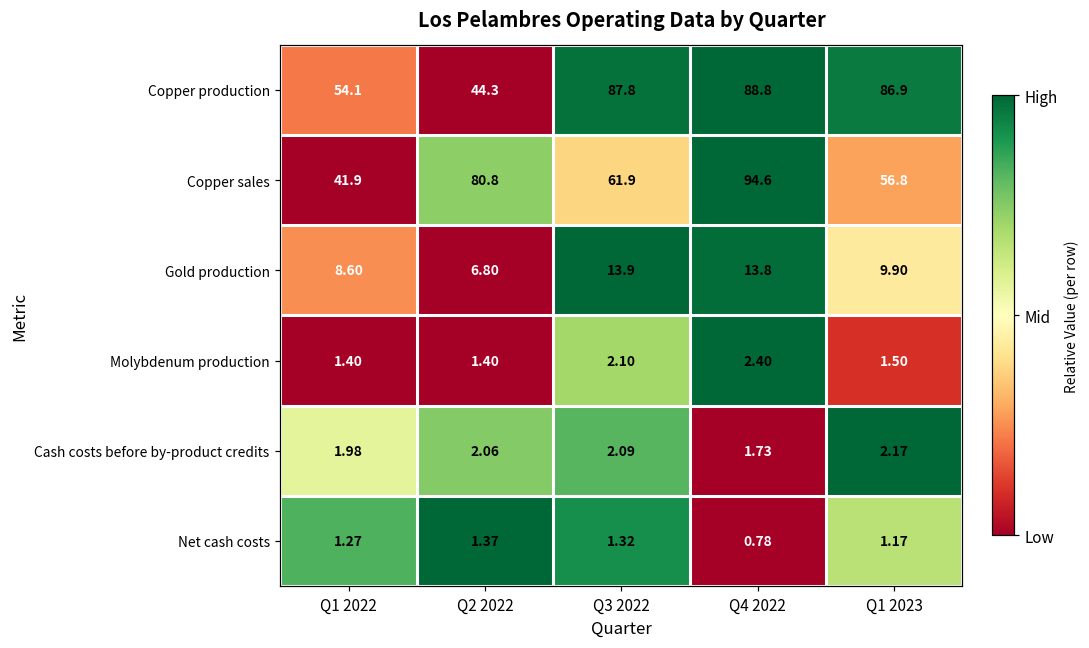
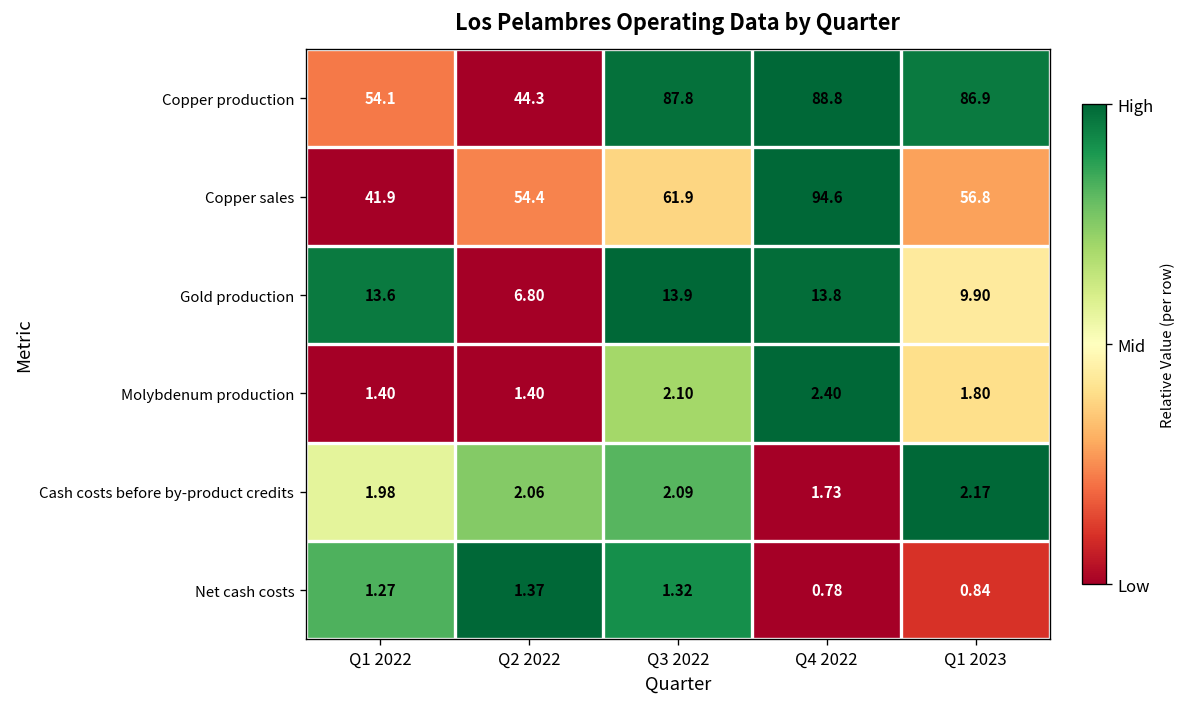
Copper sales, Q2 2022: 80.8 -> 54.4
Gold production, Q1 2022: 8.60 -> 13.6
Molybdenum production, Q1 2023: 1.50 -> 1.80
Net cash costs, Q1 2023: 1.17 -> 0.84
